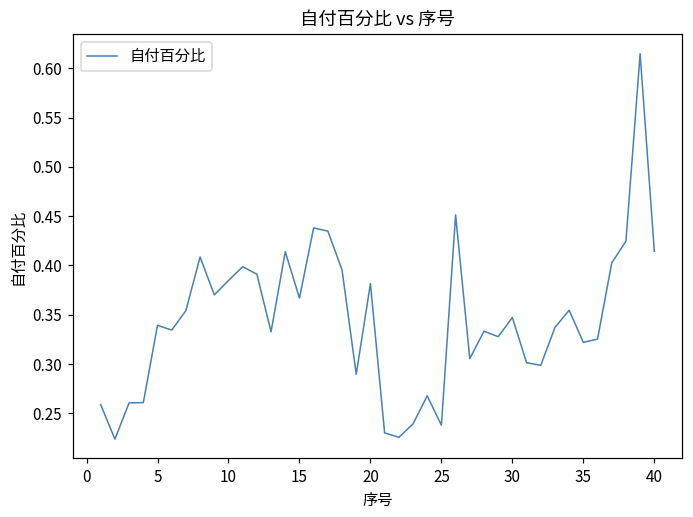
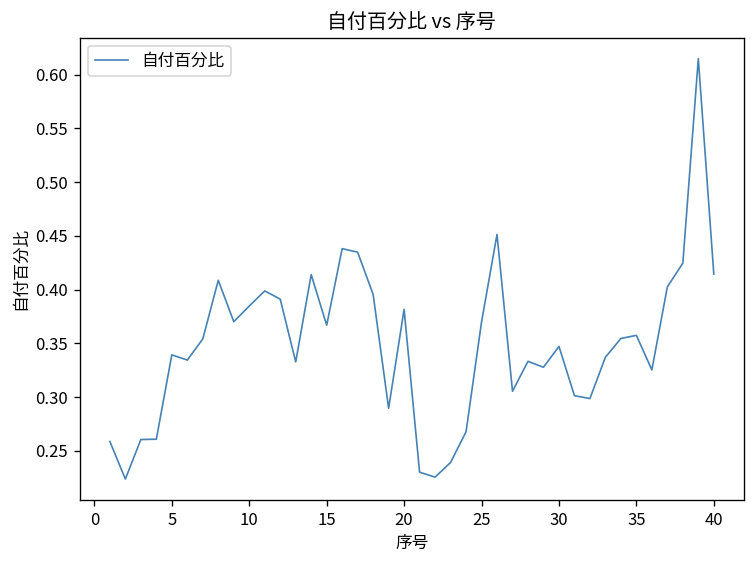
25: 0.24 -> 0.37
35: 0.32 -> 0.36
